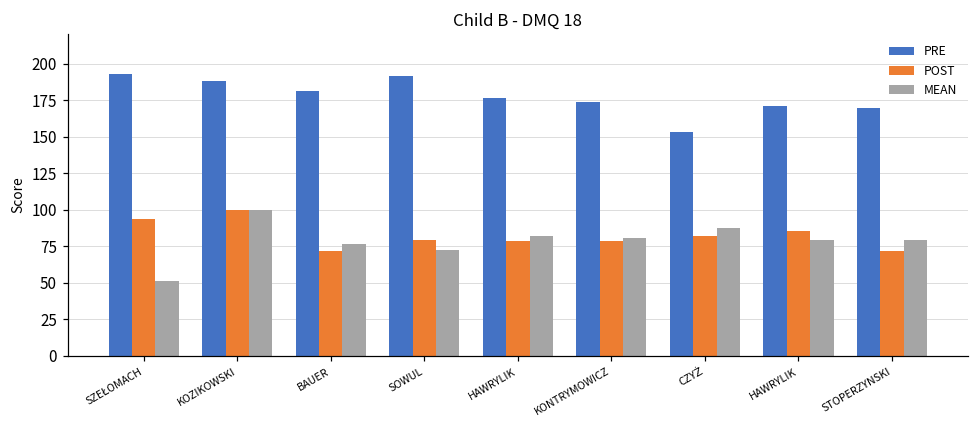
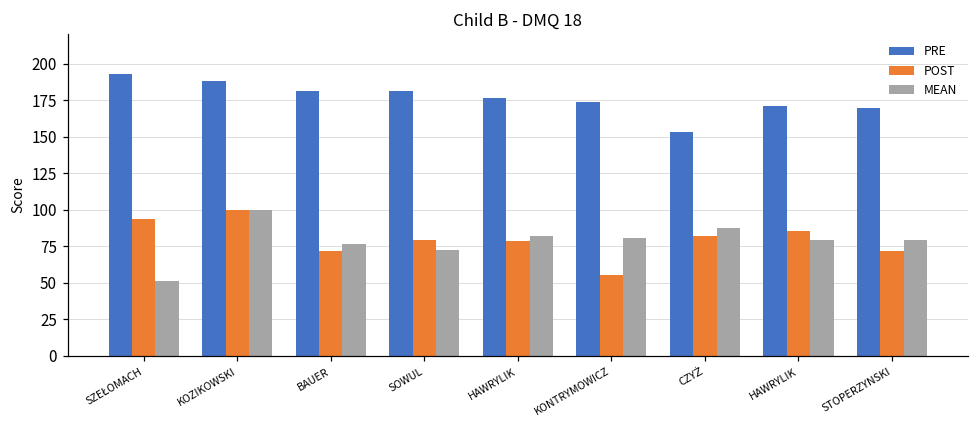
PRE, SOWUL: 192 -> 182
POST, KONTRYMOWICZ: 79 -> 55
